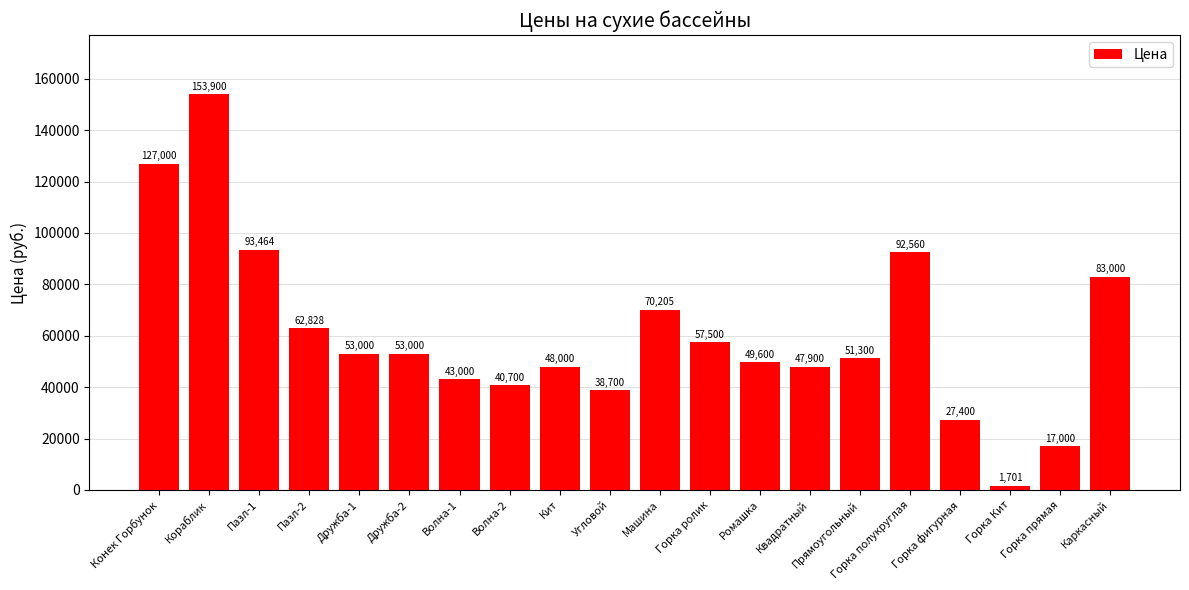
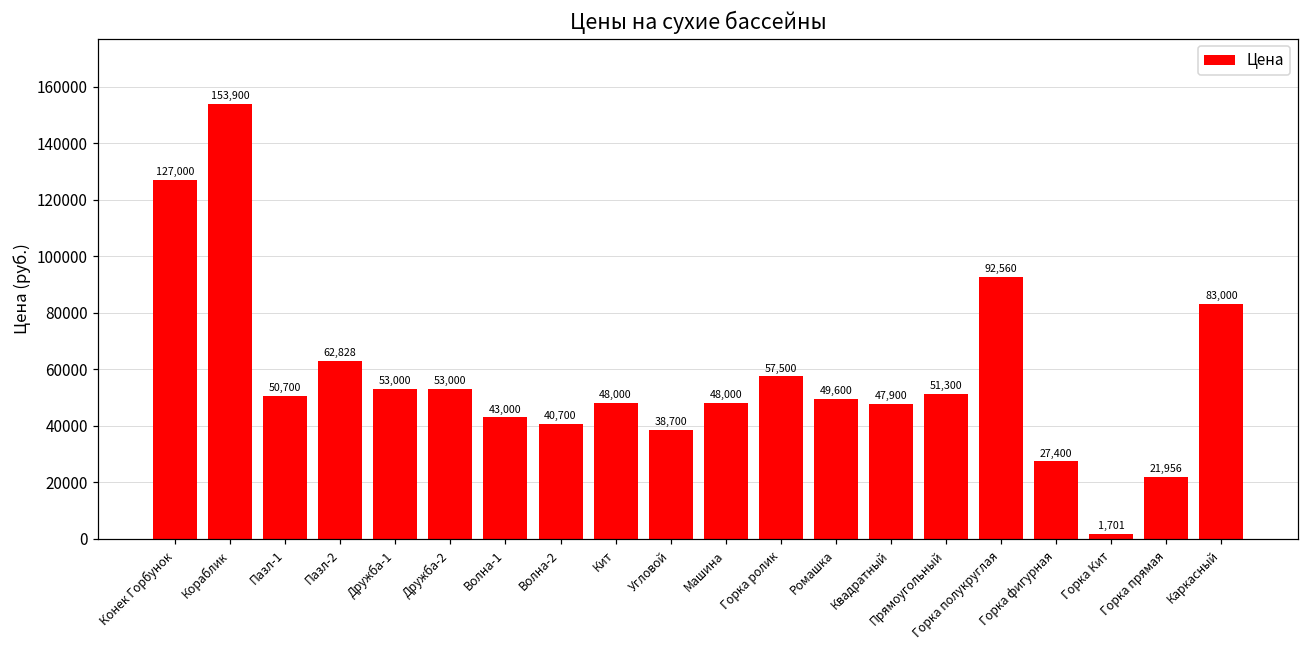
Пазл-1: 93,464 -> 50,700
Машина: 70,205 -> 48,000
Горка прямая: 17,000 -> 21,956
